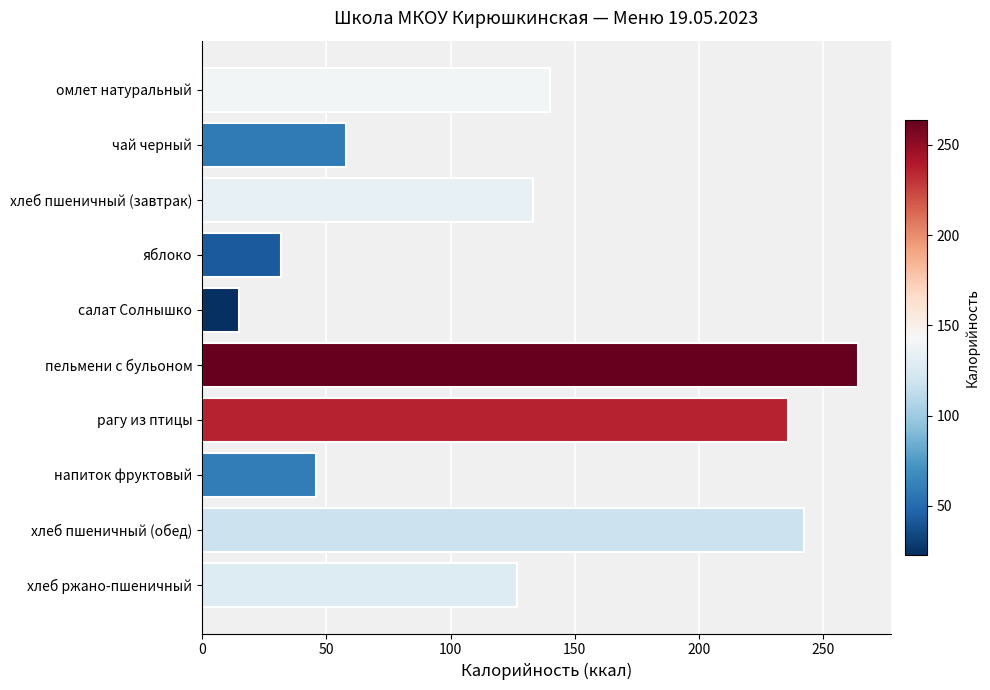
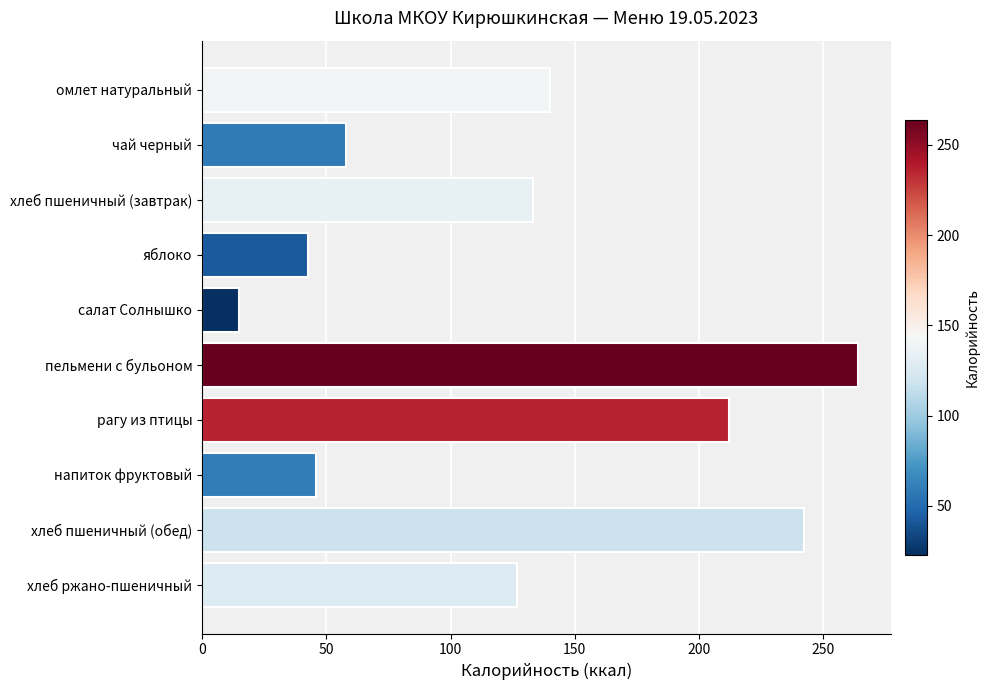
яблоко: 32 -> 43
рагу из птицы: 236 -> 212
